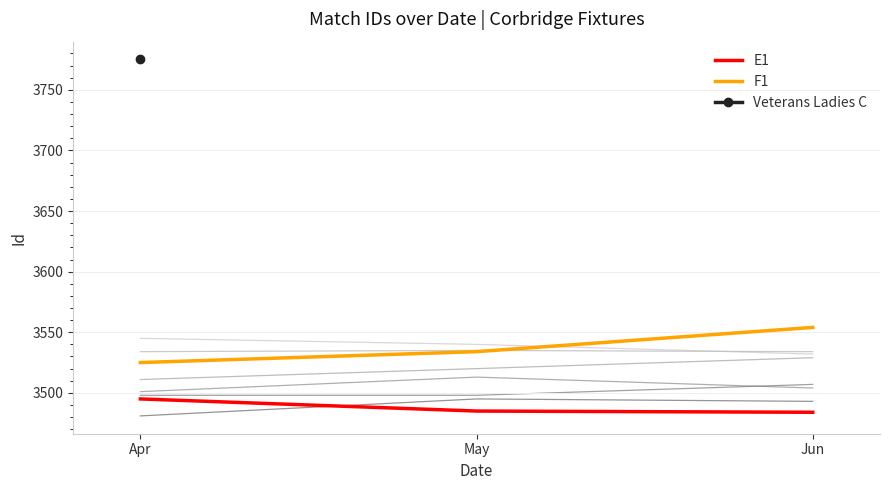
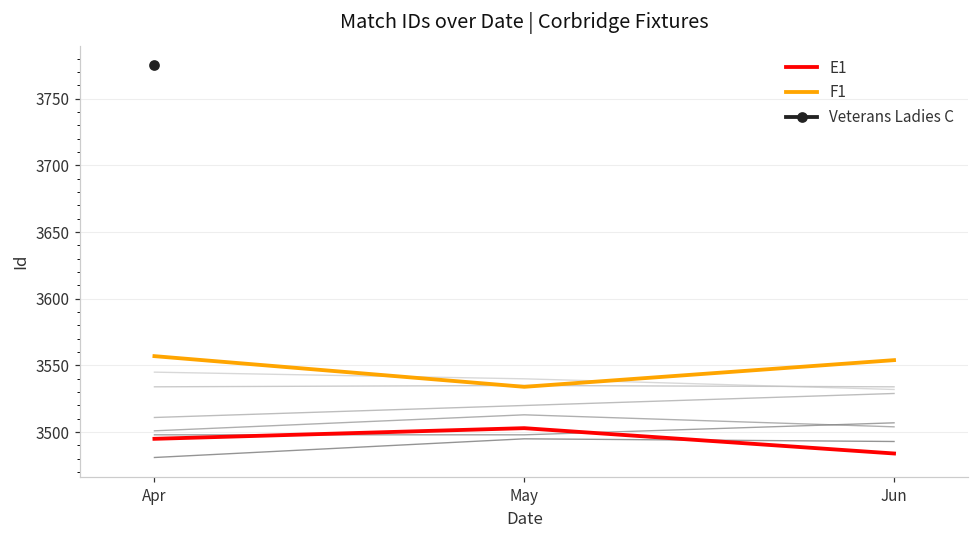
F1, Apr: 3525 -> 3557
E1, May: 3485 -> 3503
